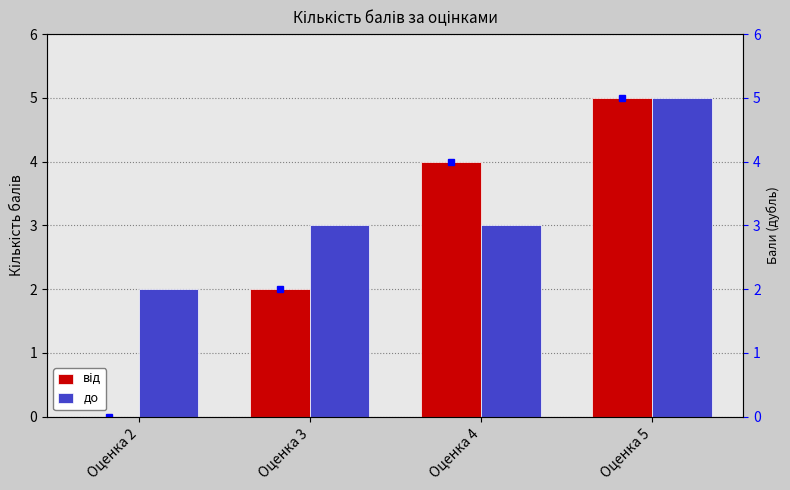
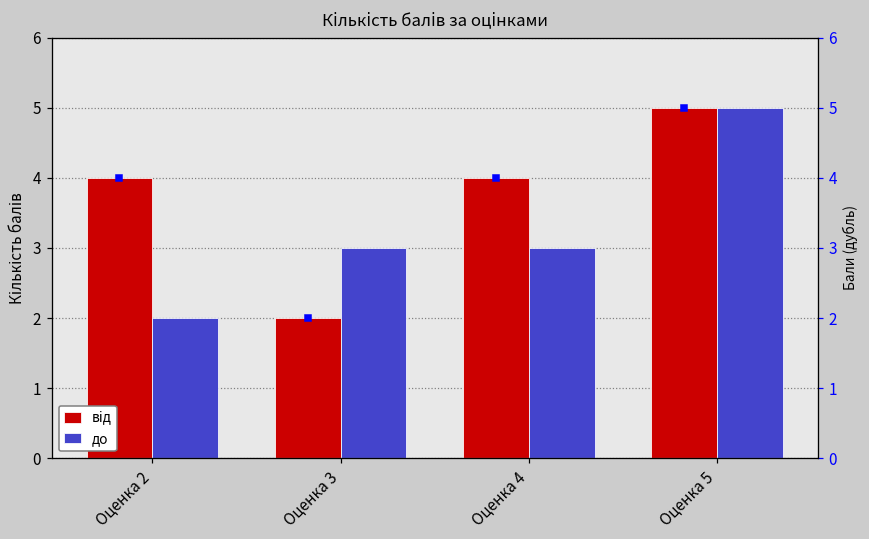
від, Оценка 2: 0 -> 4
